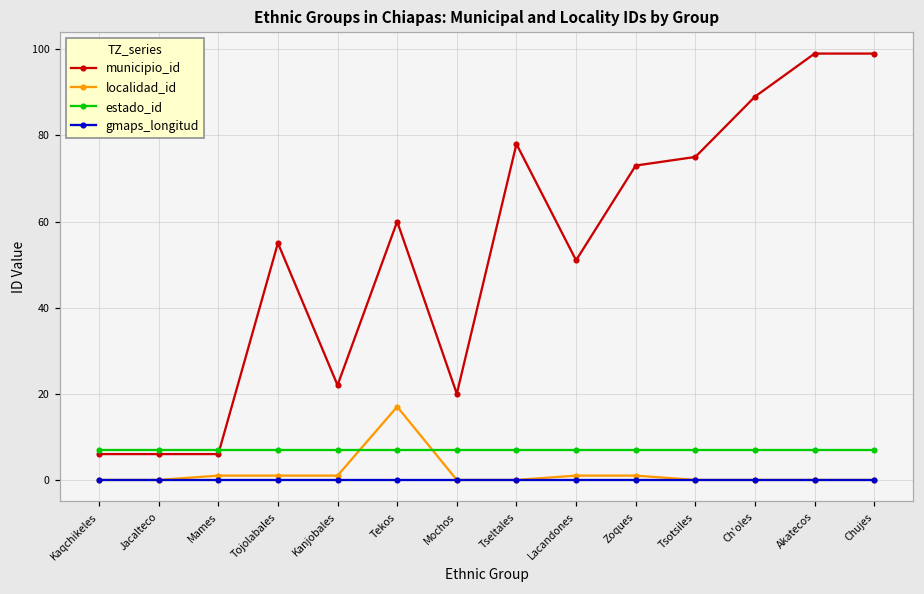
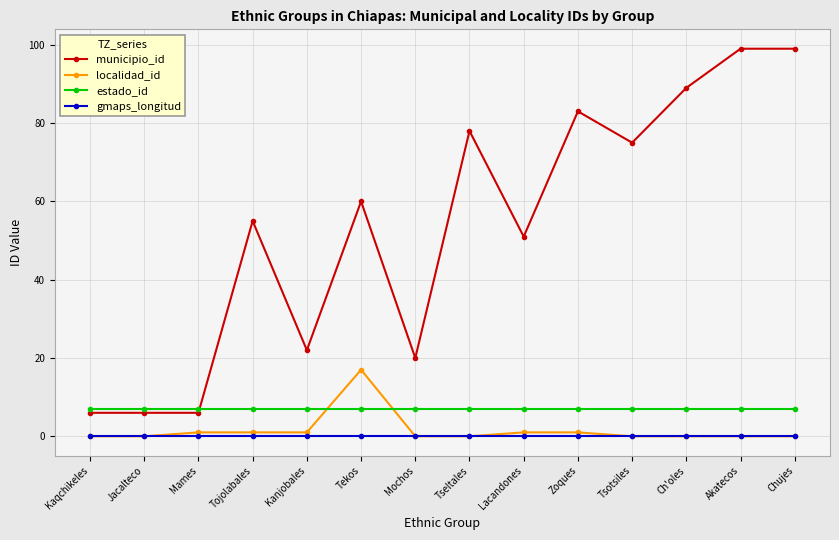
municipio_id, Zoques: 73 -> 83
